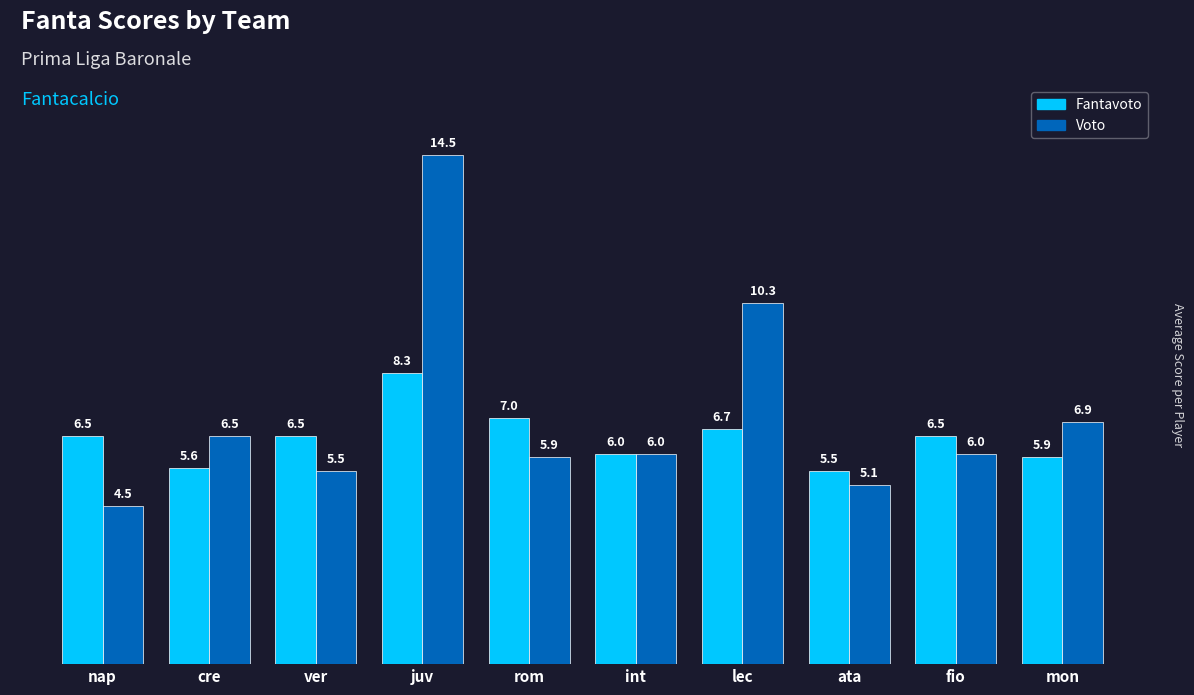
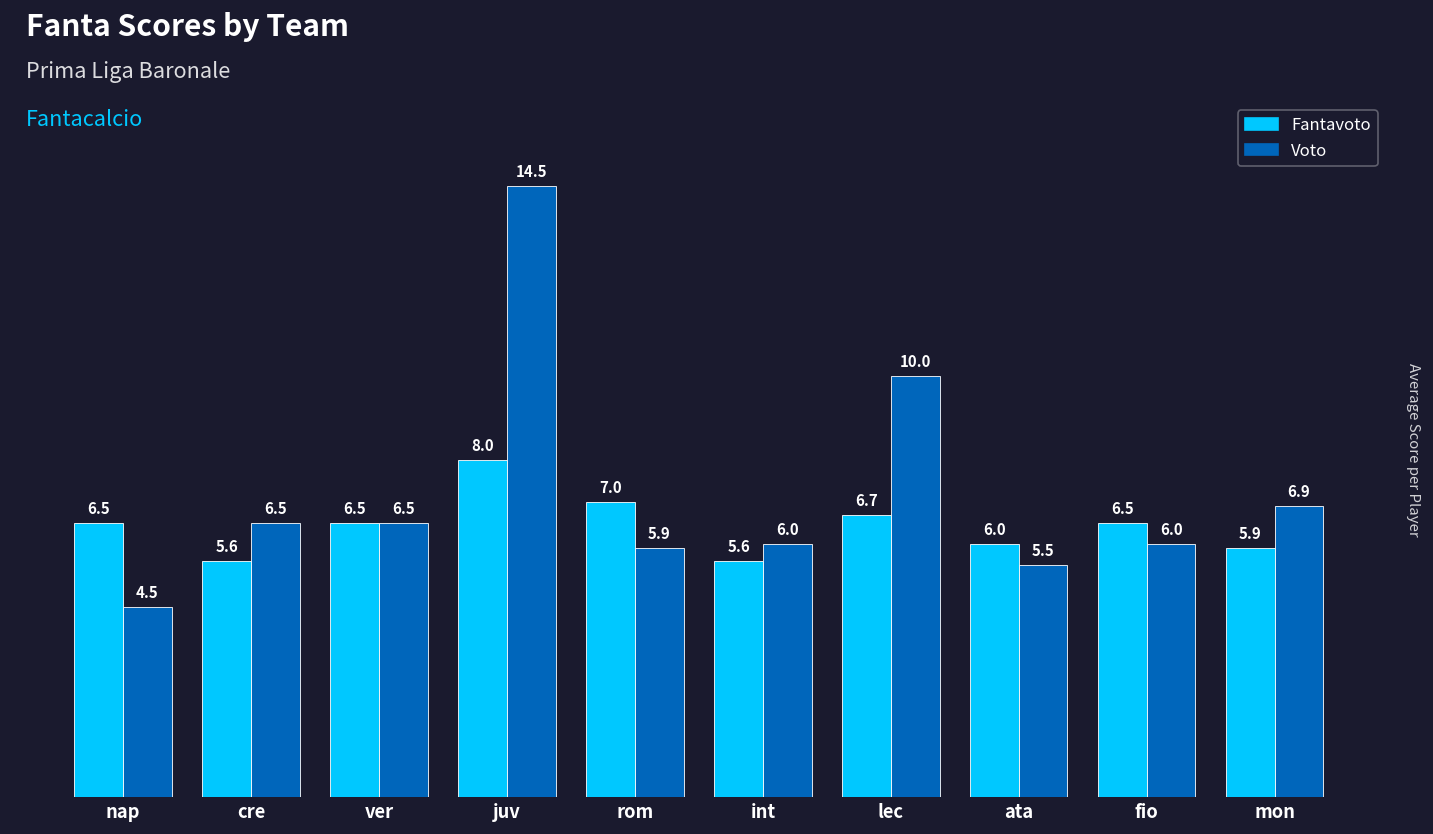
Voto, ver: 5.5 -> 6.5
Fantavoto, juv: 8.3 -> 8.0
Fantavoto, int: 6.0 -> 5.6
Voto, lec: 10.3 -> 10.0
Fantavoto, ata: 5.5 -> 6.0
Voto, ata: 5.1 -> 5.5
